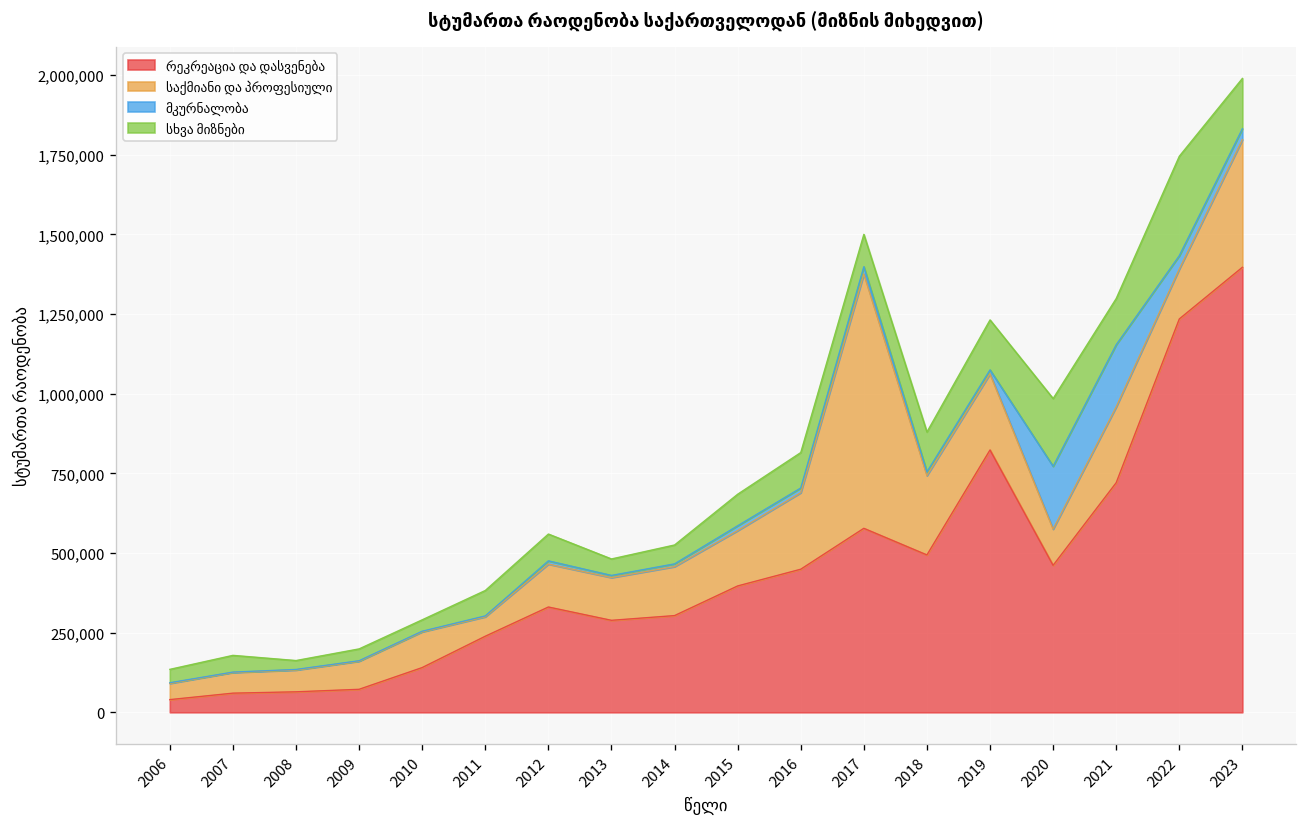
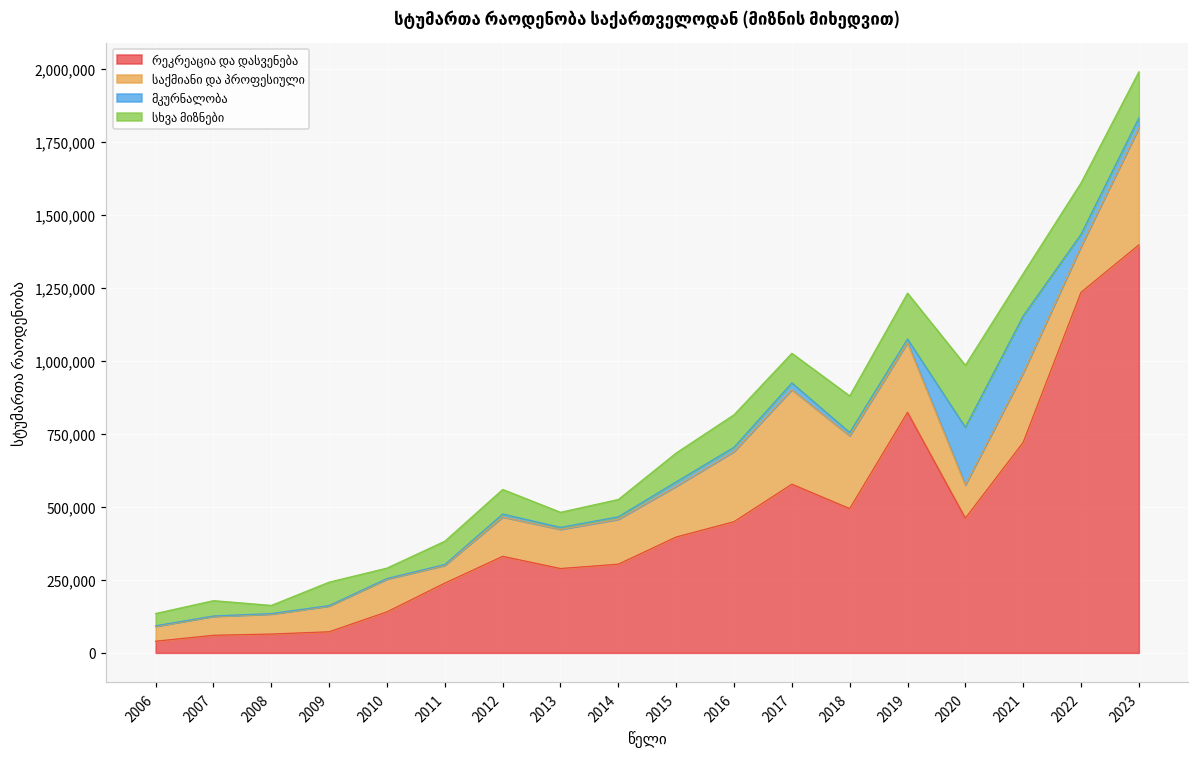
სხვა მიზნები, 2009: 40,000 -> 80,000
საქმიანი და პროფესიული, 2017: 800,000 -> 320,000
სხვა მიზნები, 2022: 310,000 -> 180,000
